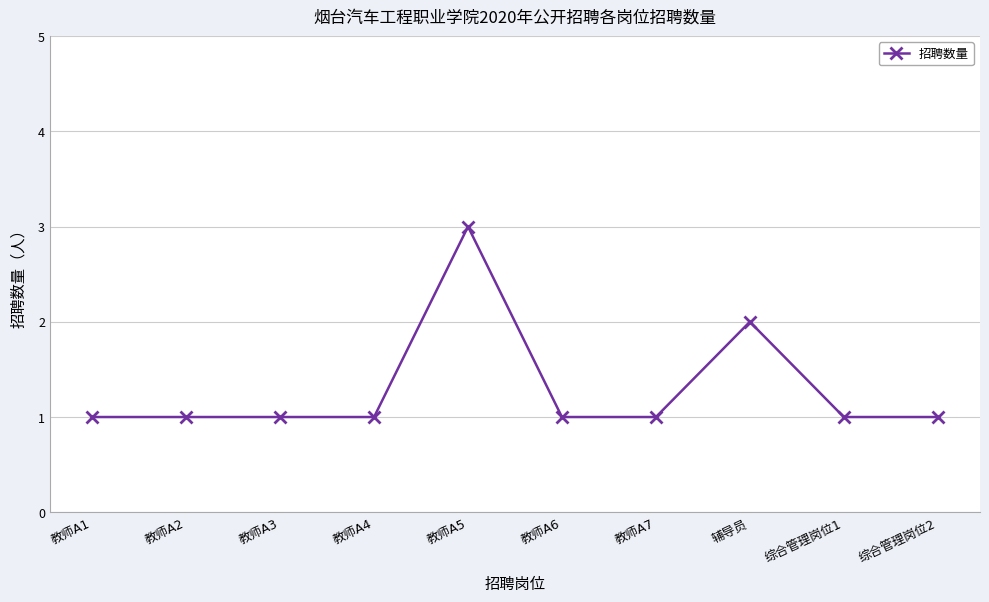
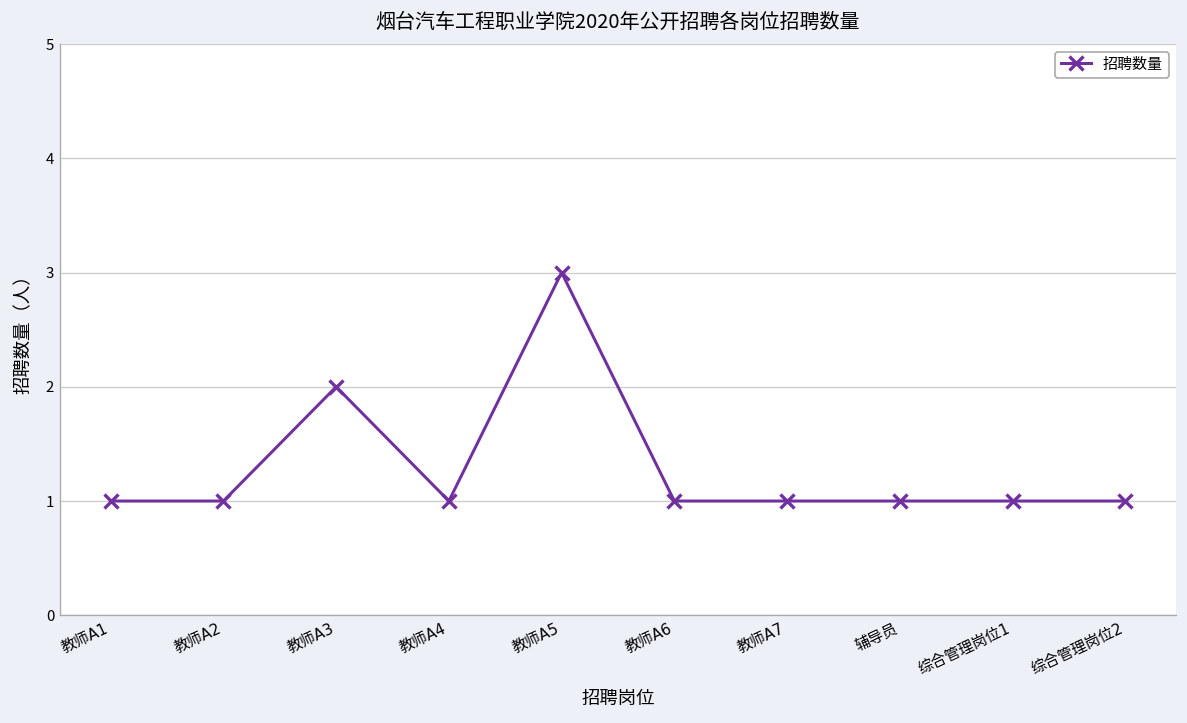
教师A3: 1 -> 2
辅导员: 2 -> 1
